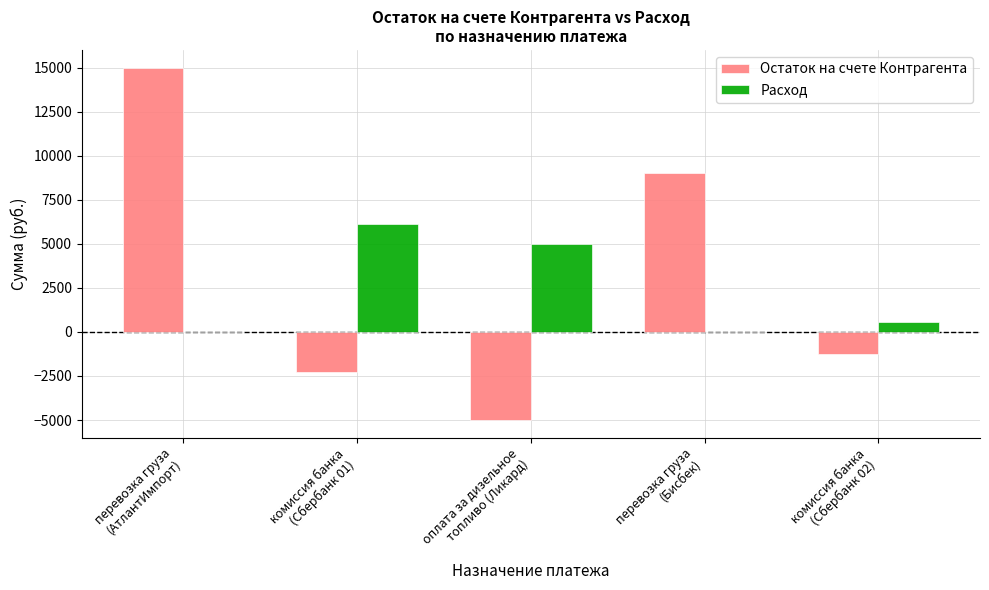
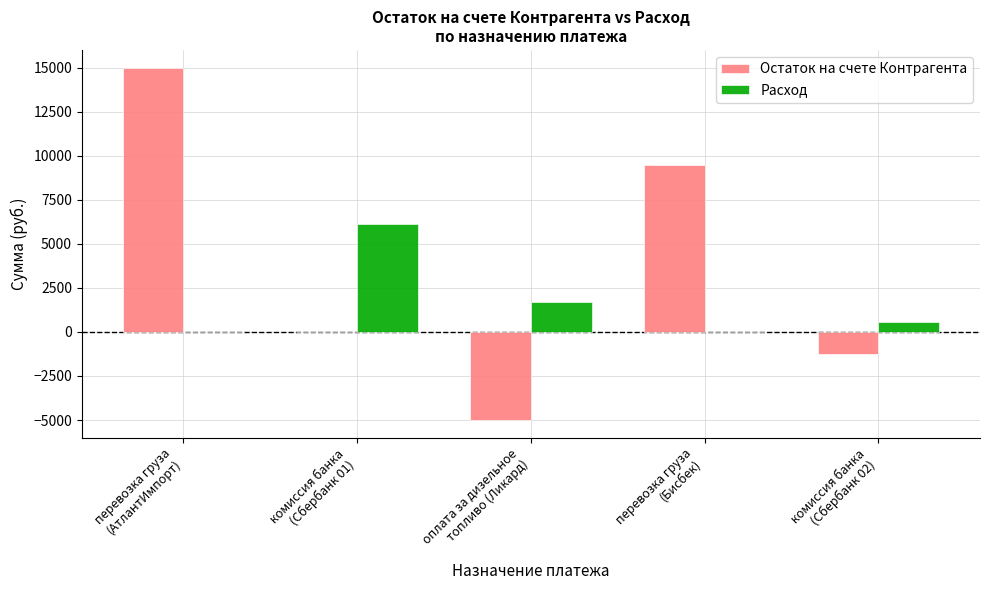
Остаток на счете Контрагента, комиссия банка (Сбербанк 01): -2300 -> 0
Расход, оплата за дизельное топливо (Ликард): 5000 -> 1700
Остаток на счете Контрагента, перевозка груза (Бисбек): 9000 -> 9500
